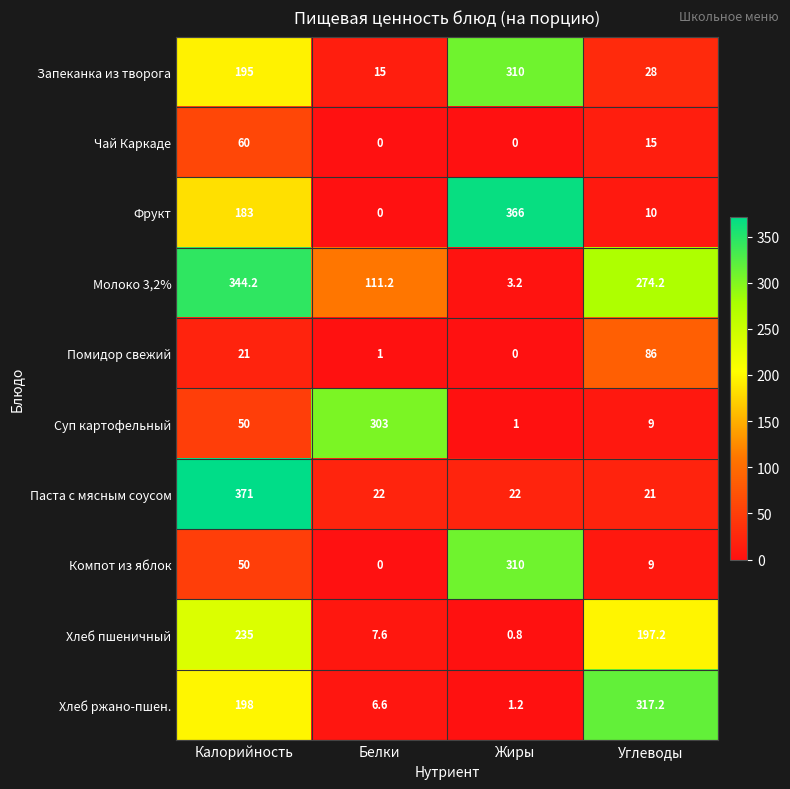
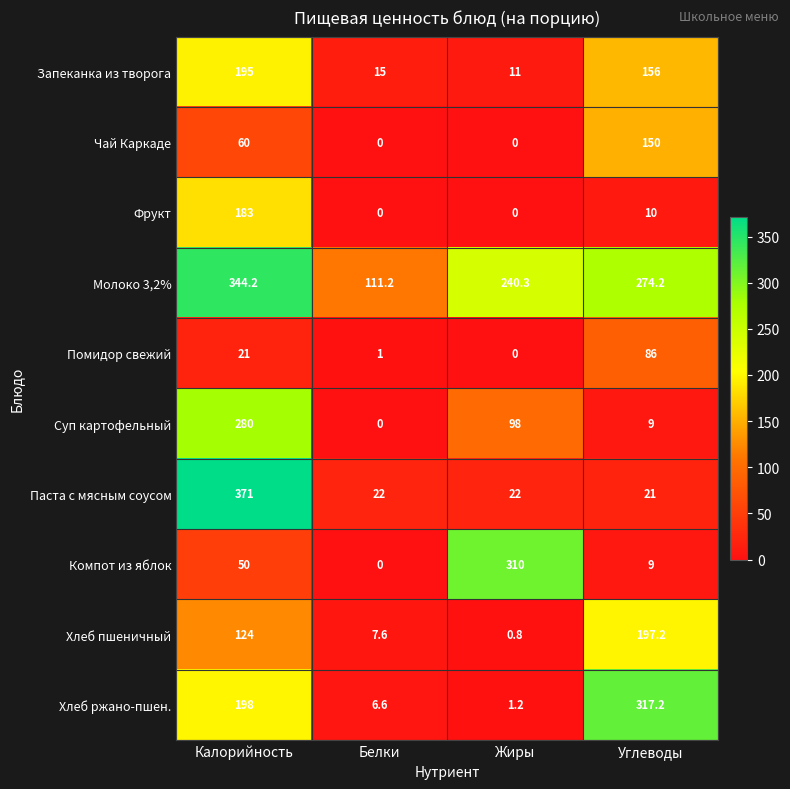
Запеканка из творога, Жиры: 310 -> 11
Запеканка из творога, Углеводы: 28 -> 156
Чай Каркаде, Углеводы: 15 -> 150
Фрукт, Жиры: 366 -> 0
Молоко 3,2%, Жиры: 3.2 -> 240.3
Суп картофельный, Калорийность: 50 -> 280
Суп картофельный, Белки: 303 -> 0
Суп картофельный, Жиры: 1 -> 98
Хлеб пшеничный, Калорийность: 235 -> 124
